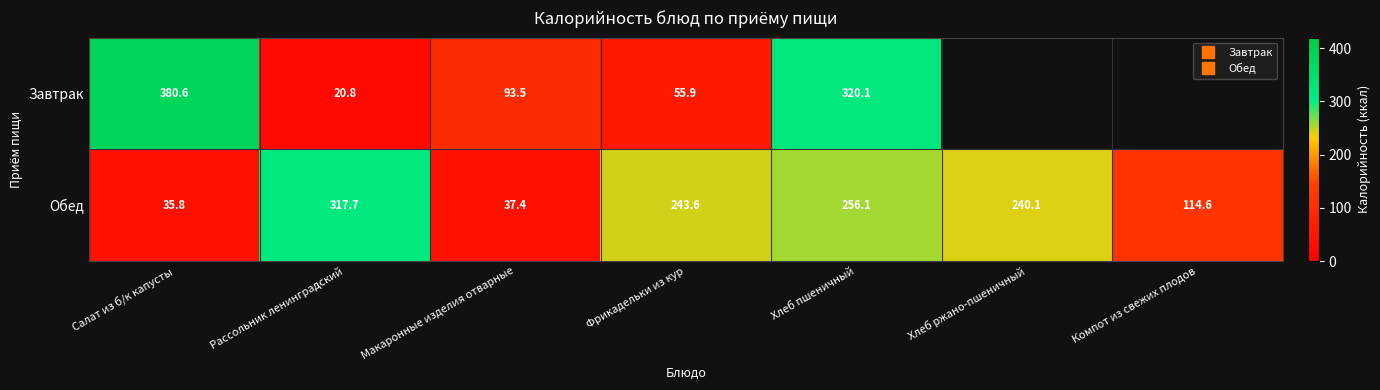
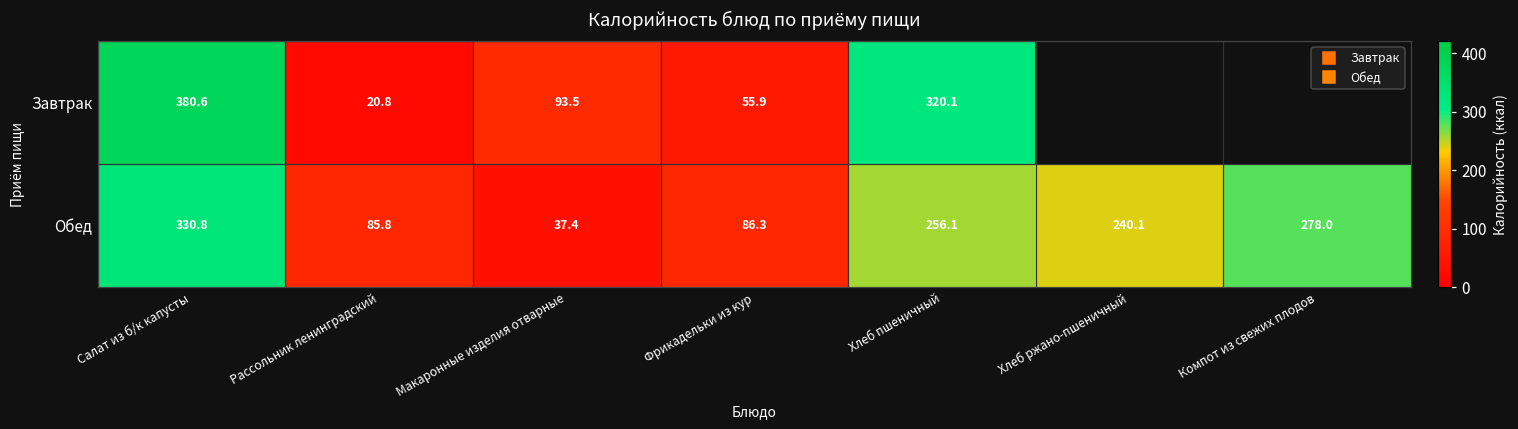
Обед, Салат из б/к капусты: 35.8 -> 330.8
Обед, Рассольник ленинградский: 317.7 -> 85.8
Обед, Фрикадельки из кур: 243.6 -> 86.3
Обед, Компот из свежих плодов: 114.6 -> 278.0
